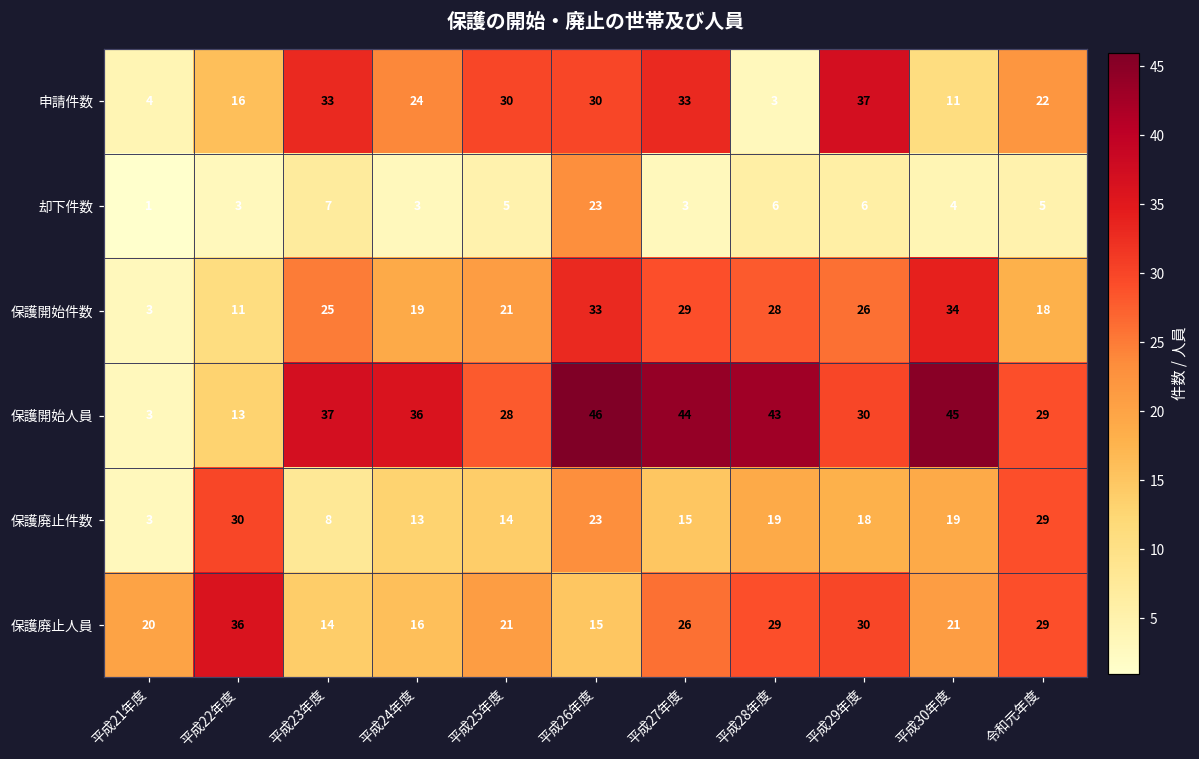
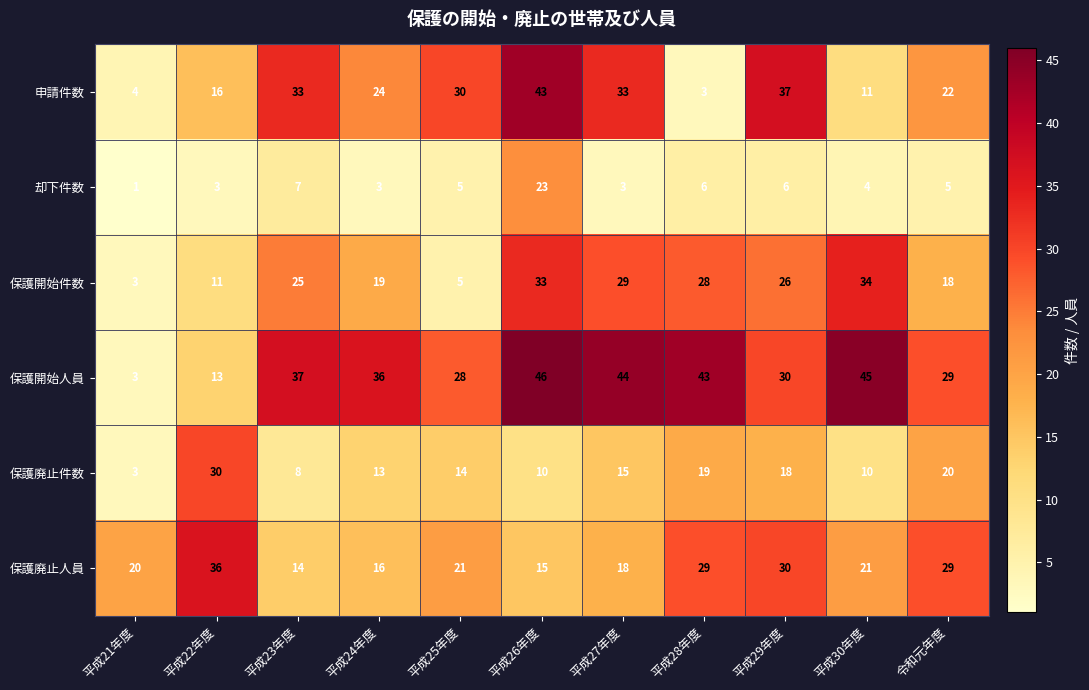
申請件数, 平成26年度: 30 -> 43
保護開始件数, 平成25年度: 21 -> 5
保護廃止件数, 平成26年度: 23 -> 10
保護廃止件数, 平成30年度: 19 -> 10
保護廃止件数, 令和元年度: 29 -> 20
保護廃止人員, 平成27年度: 26 -> 18
